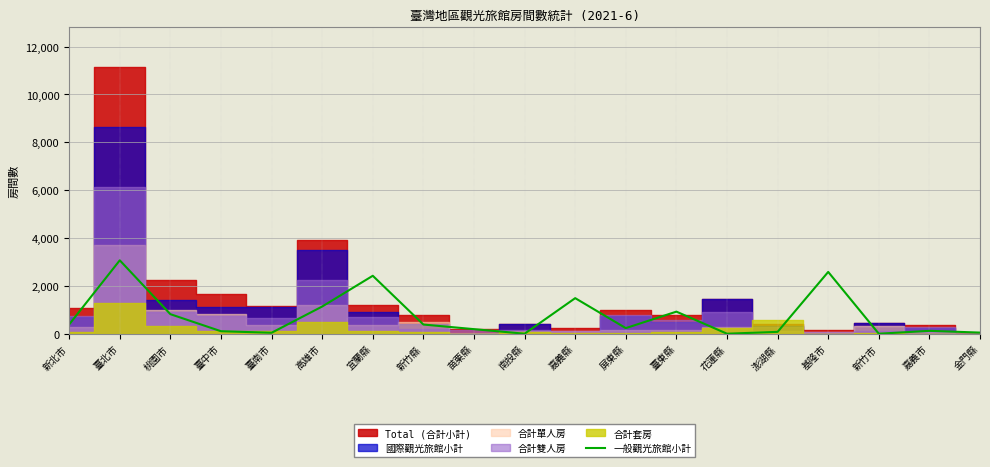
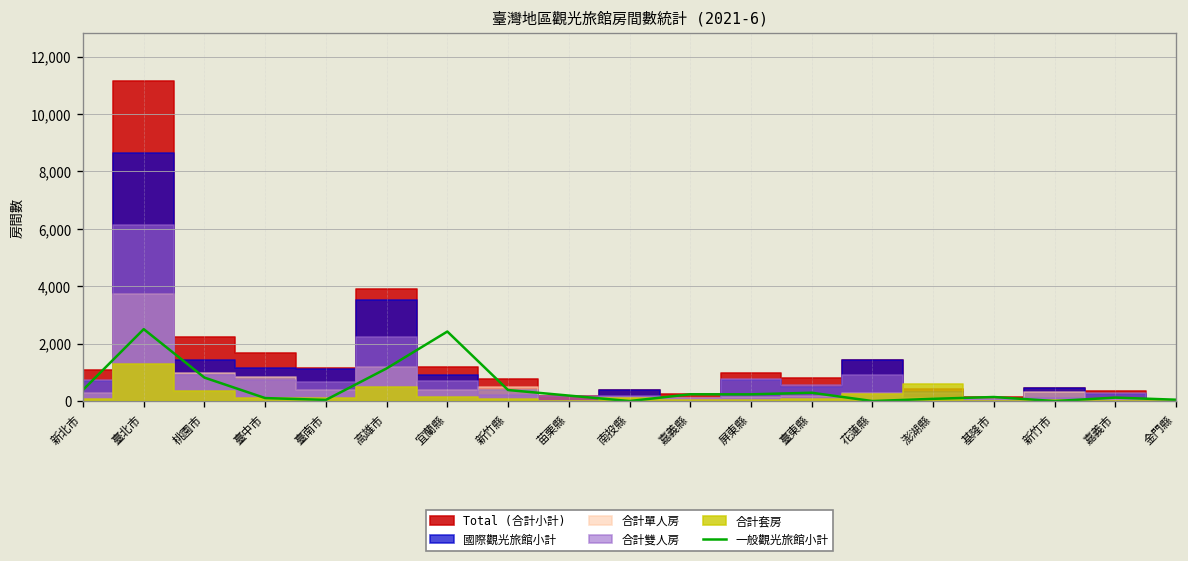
一般觀光旅館小計, 臺北市: 3,100 -> 2,500
一般觀光旅館小計, 嘉義縣: 1,500 -> 200
一般觀光旅館小計, 臺東縣: 900 -> 300
一般觀光旅館小計, 基隆市: 2,600 -> 100
